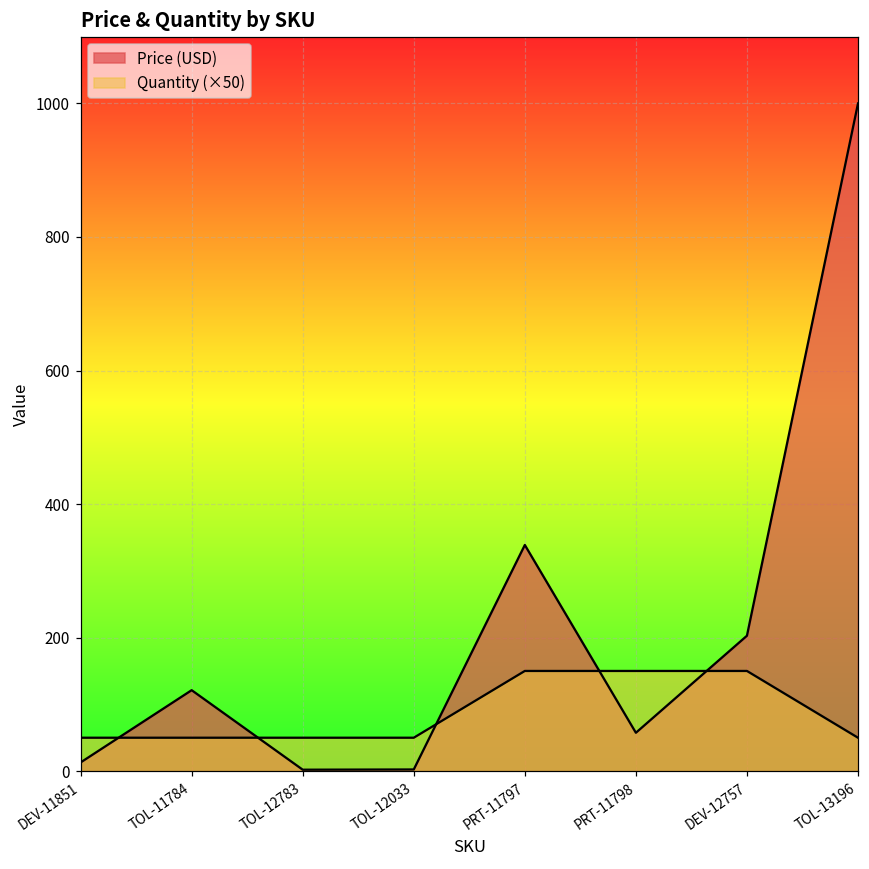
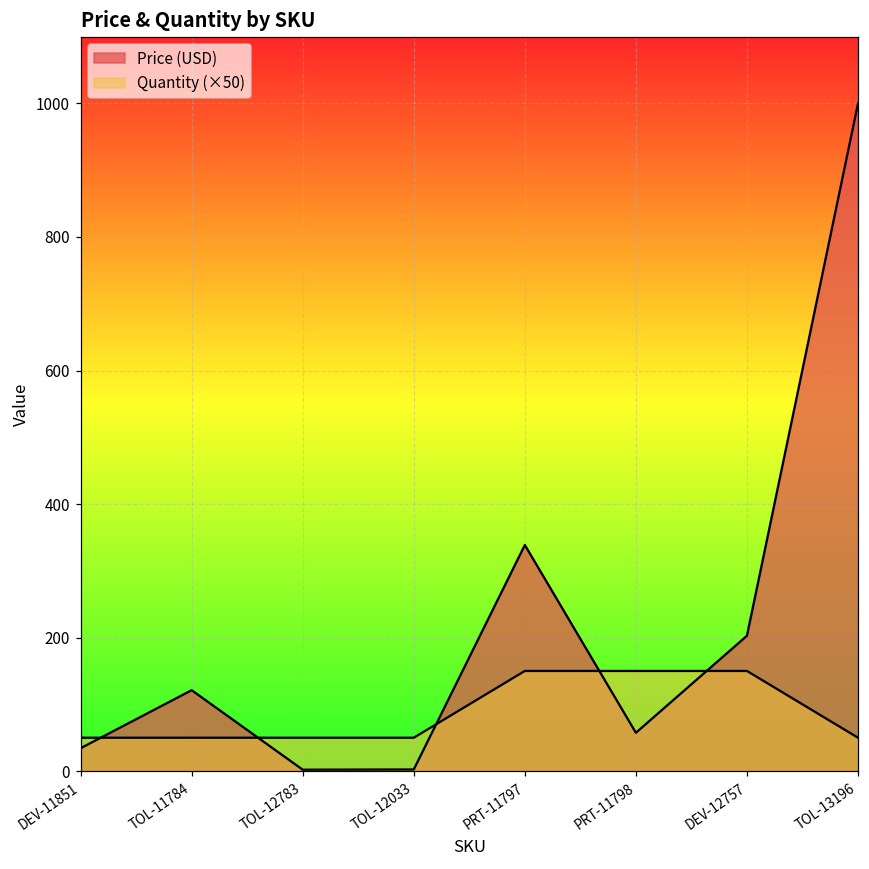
Price (USD), DEV-11851: 10 -> 30
